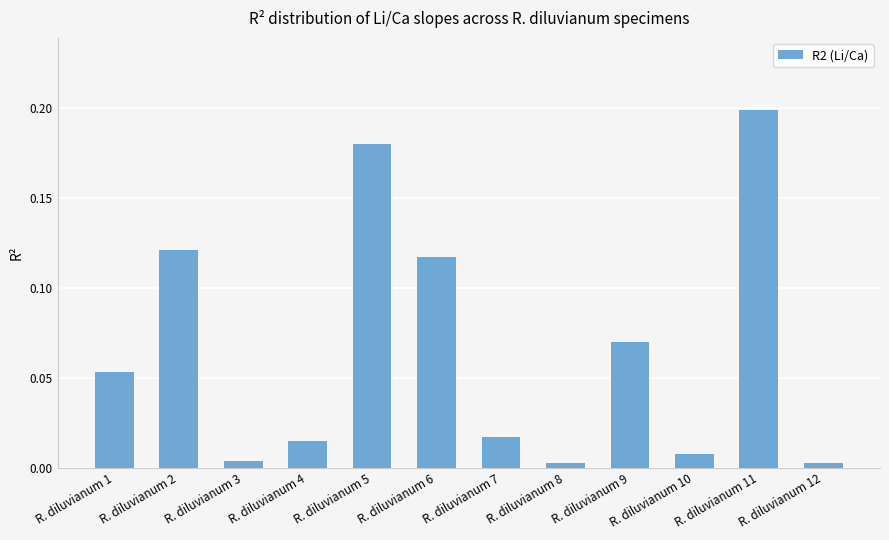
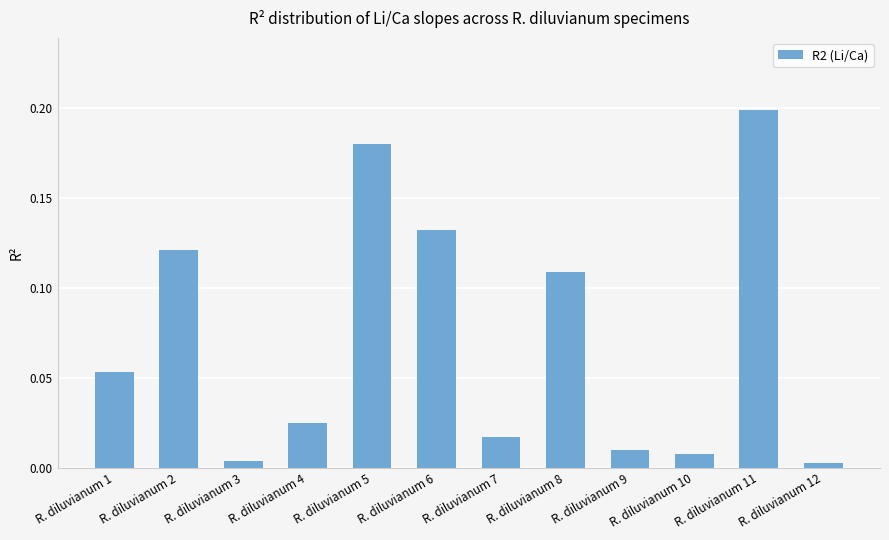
R. diluvianum 4: 0.015 -> 0.025
R. diluvianum 6: 0.117 -> 0.132
R. diluvianum 8: 0.003 -> 0.109
R. diluvianum 9: 0.07 -> 0.01
